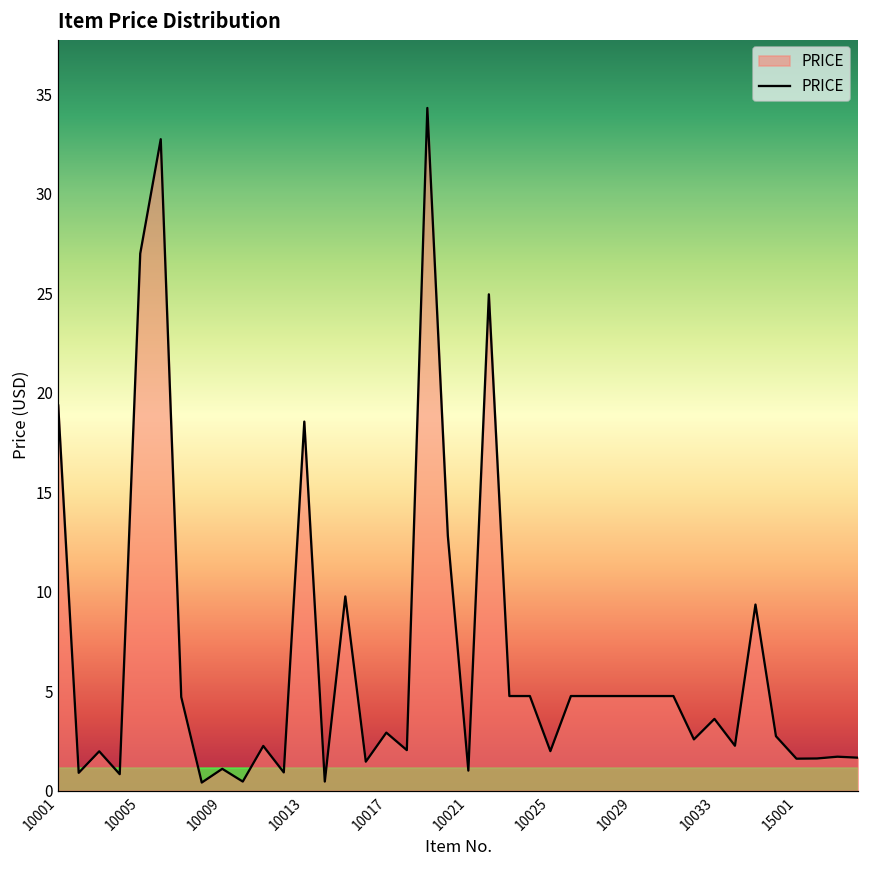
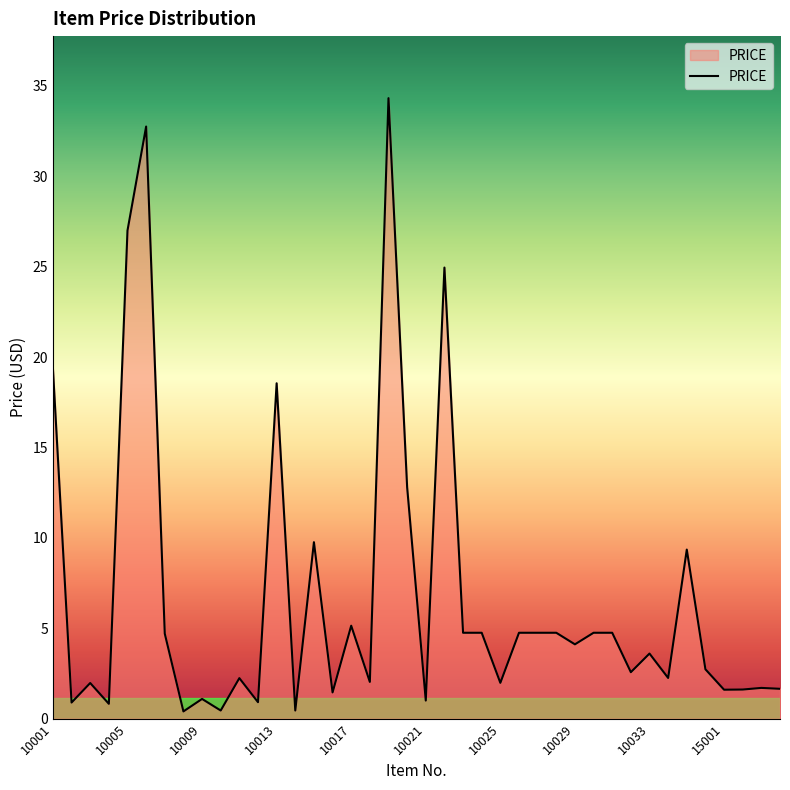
10017: 2.9 -> 5.1
10029: 4.8 -> 4.1
